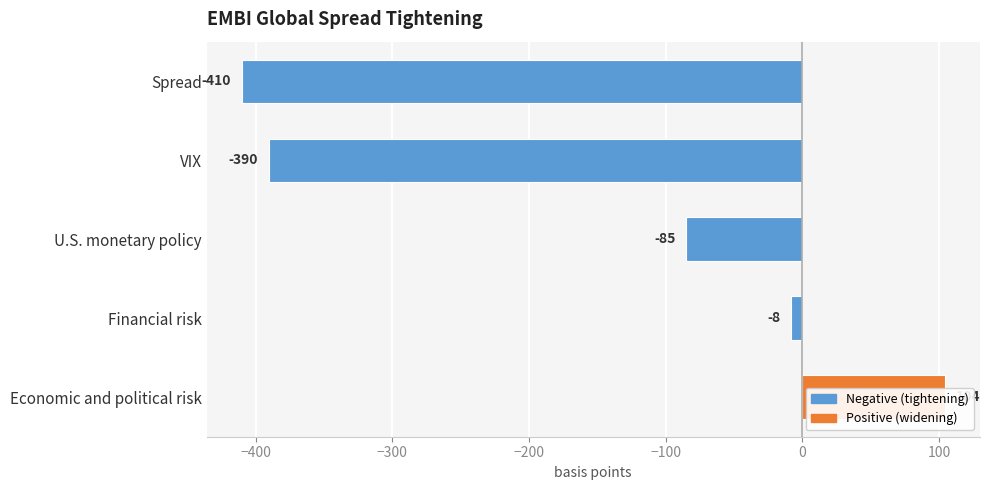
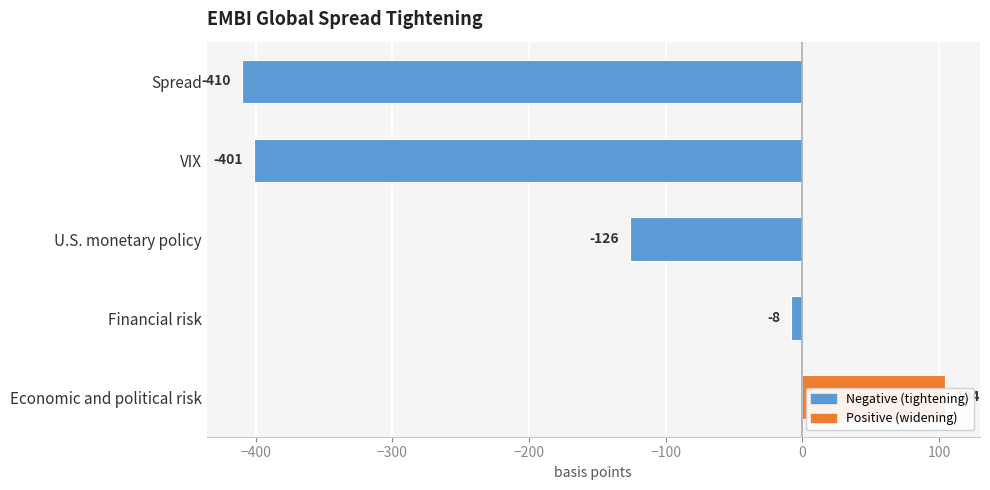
VIX: -390 -> -401
U.S. monetary policy: -85 -> -126
